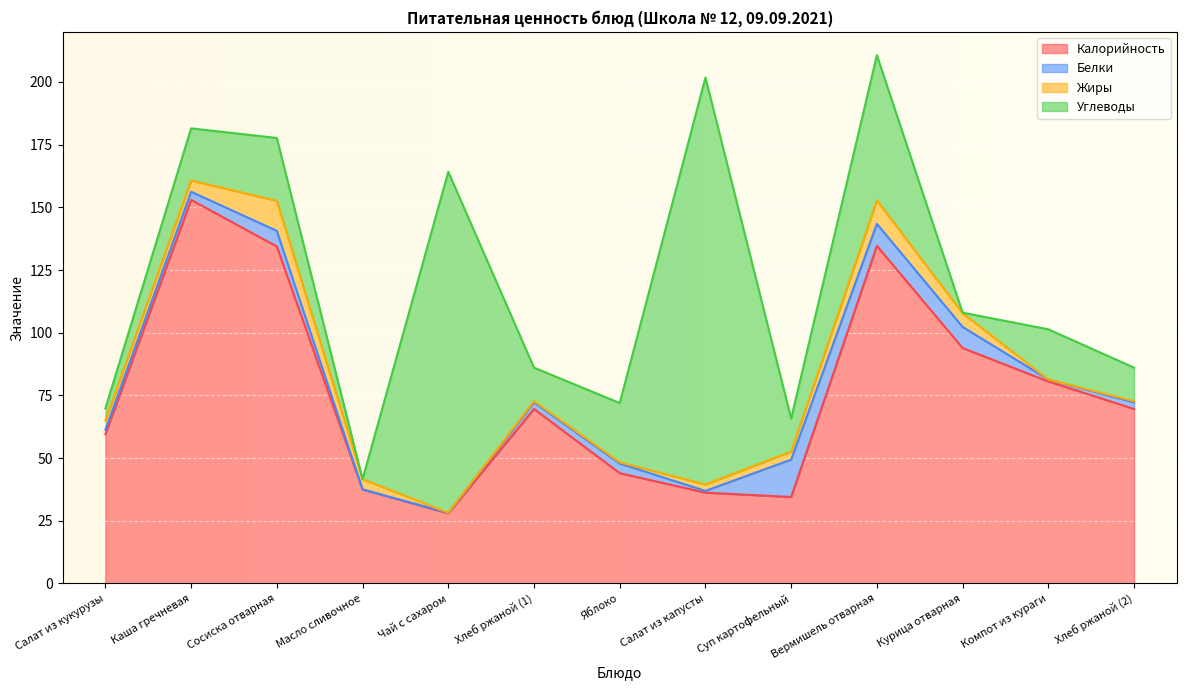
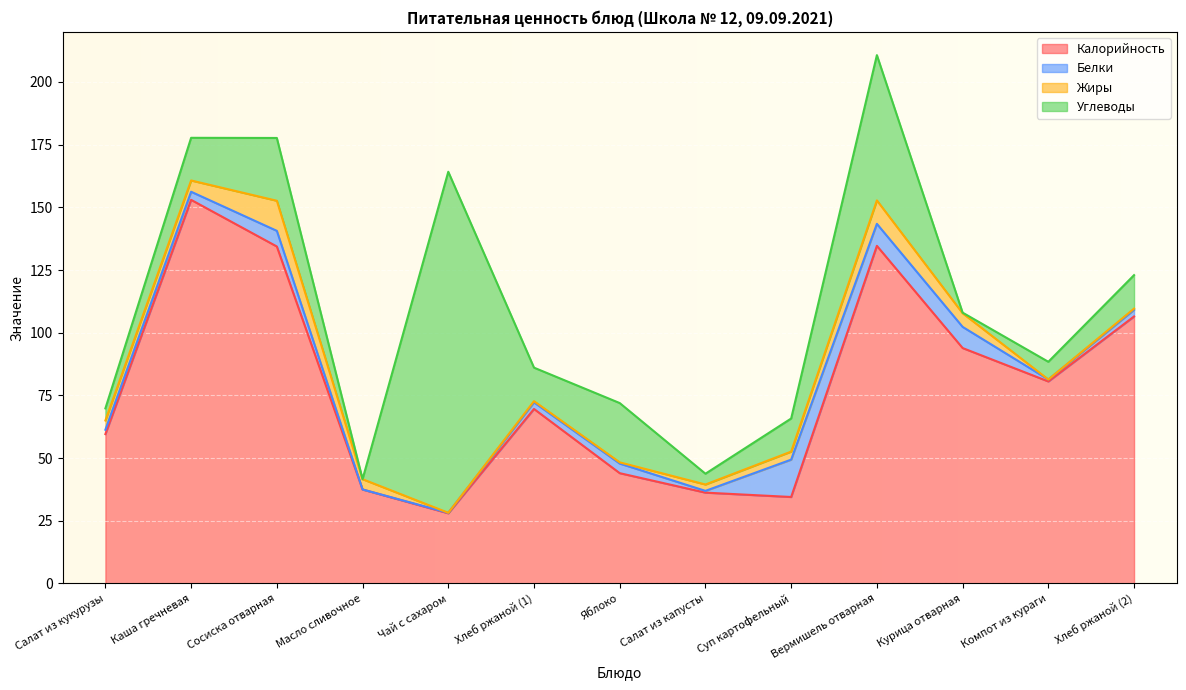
Углеводы, Каша гречневая: 21 -> 17
Углеводы, Салат из капусты: 162 -> 4
Углеводы, Компот из кураги: 20 -> 7
Калорийность, Хлеб ржаной (2): 70 -> 107
